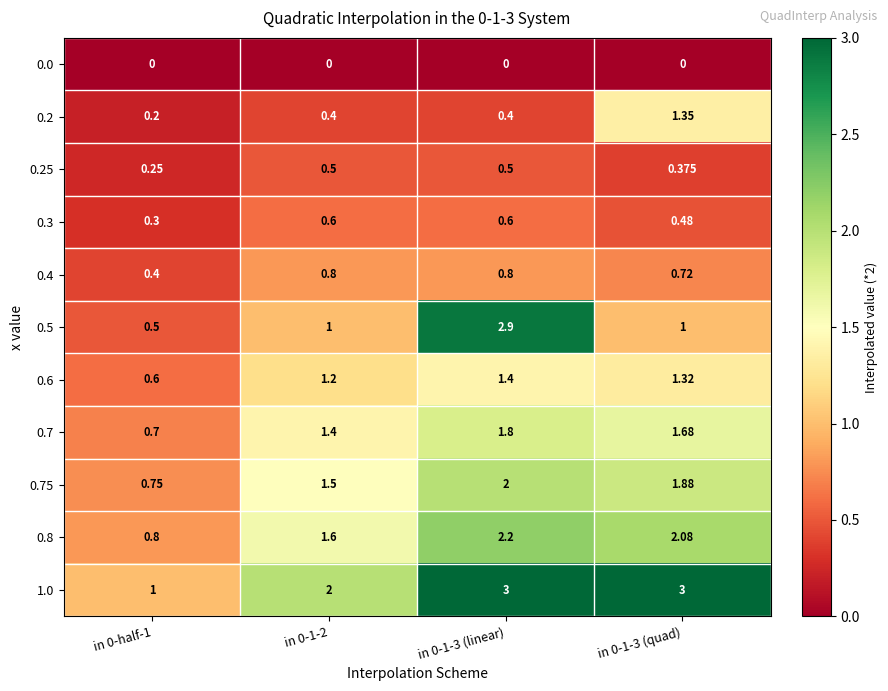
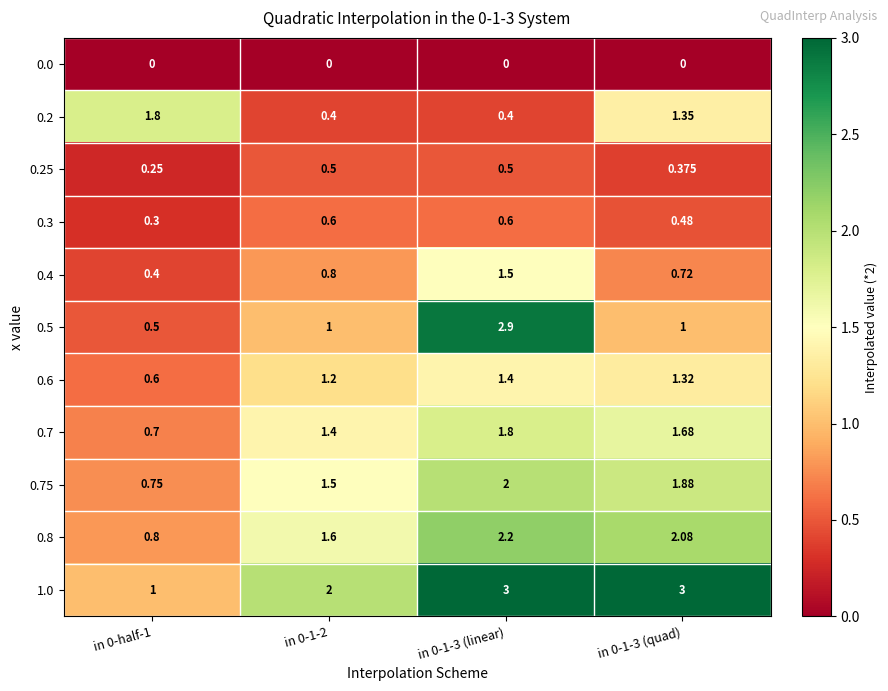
0.2, in 0-half-1: 0.2 -> 1.8
0.4, in 0-1-3 (linear): 0.8 -> 1.5
